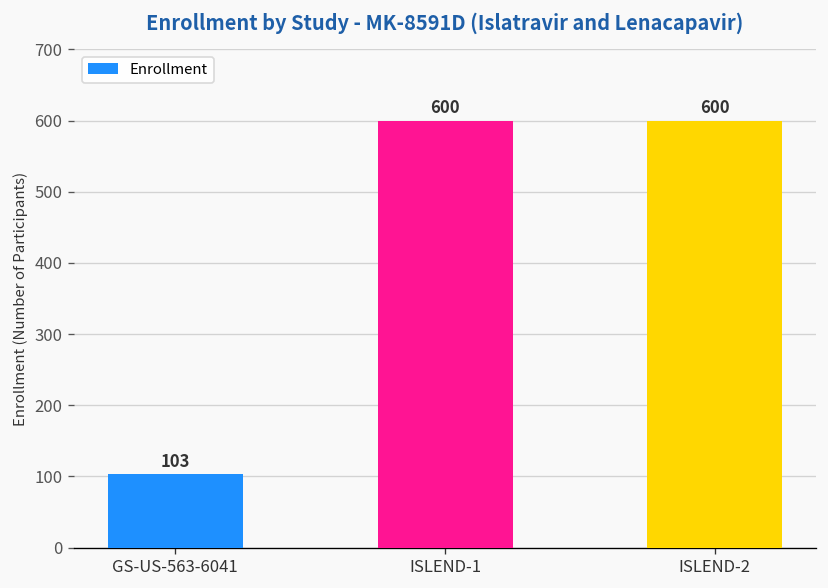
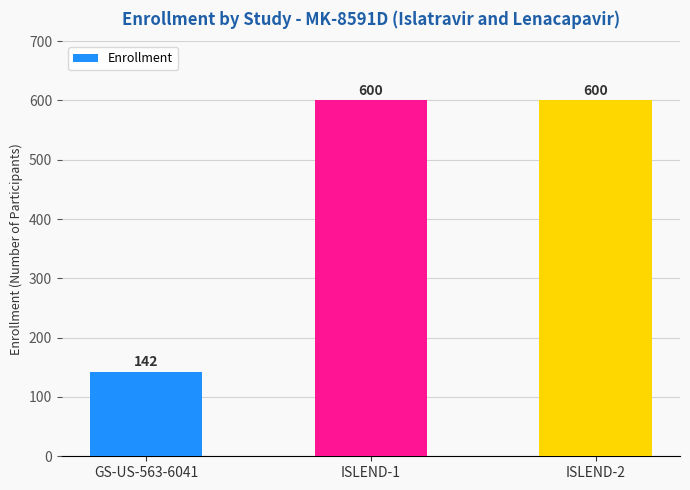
GS-US-563-6041: 103 -> 142
